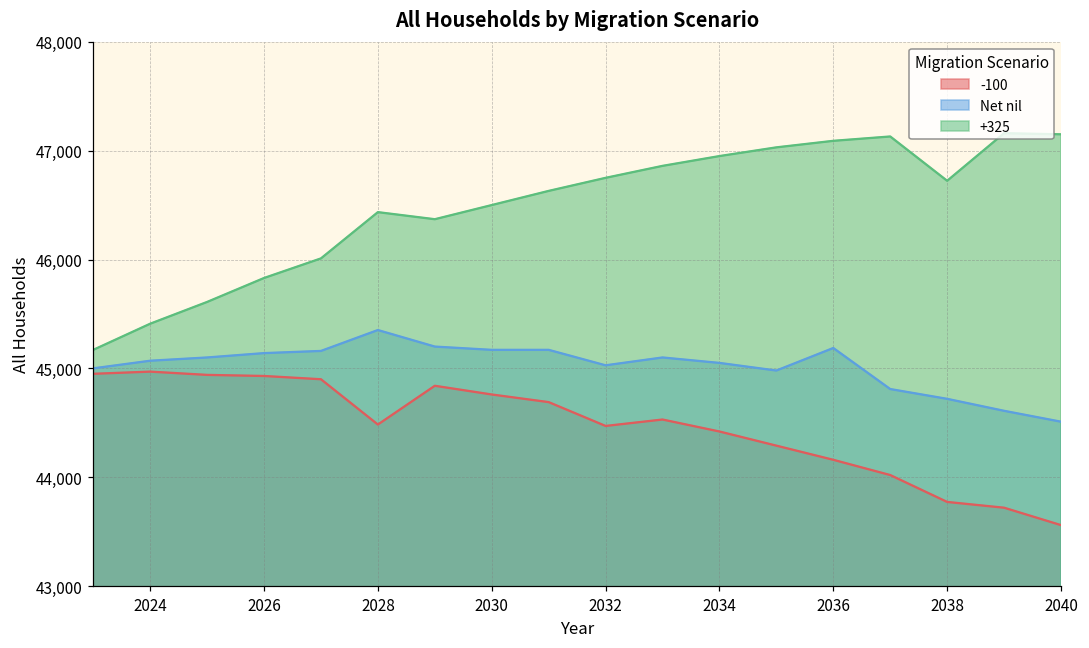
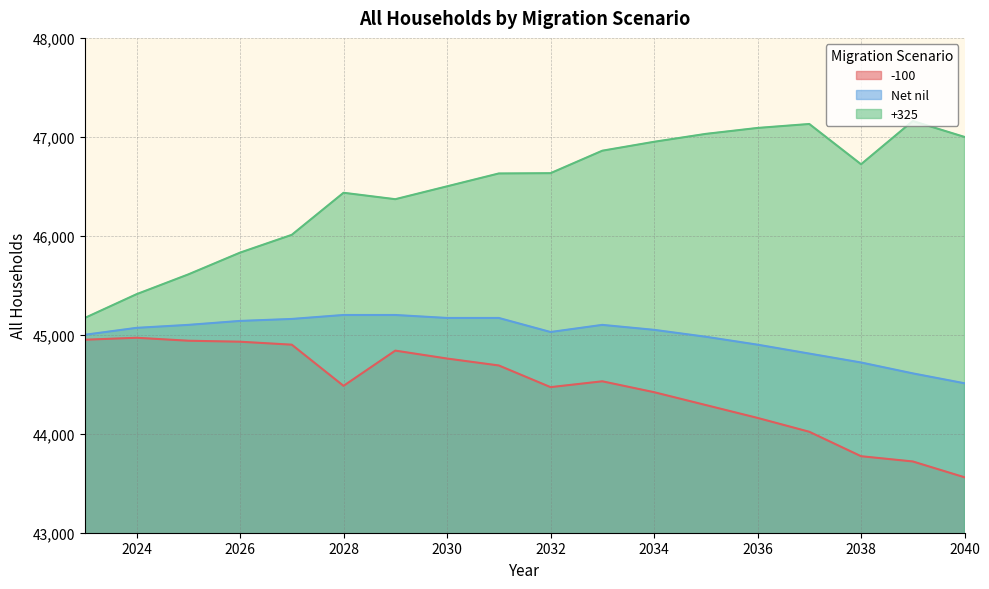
Net nil, 2028: 45,400 -> 45,200
+325, 2032: 46,800 -> 46,600
Net nil, 2036: 45,200 -> 44,900
+325, 2040: 47,200 -> 47,000
